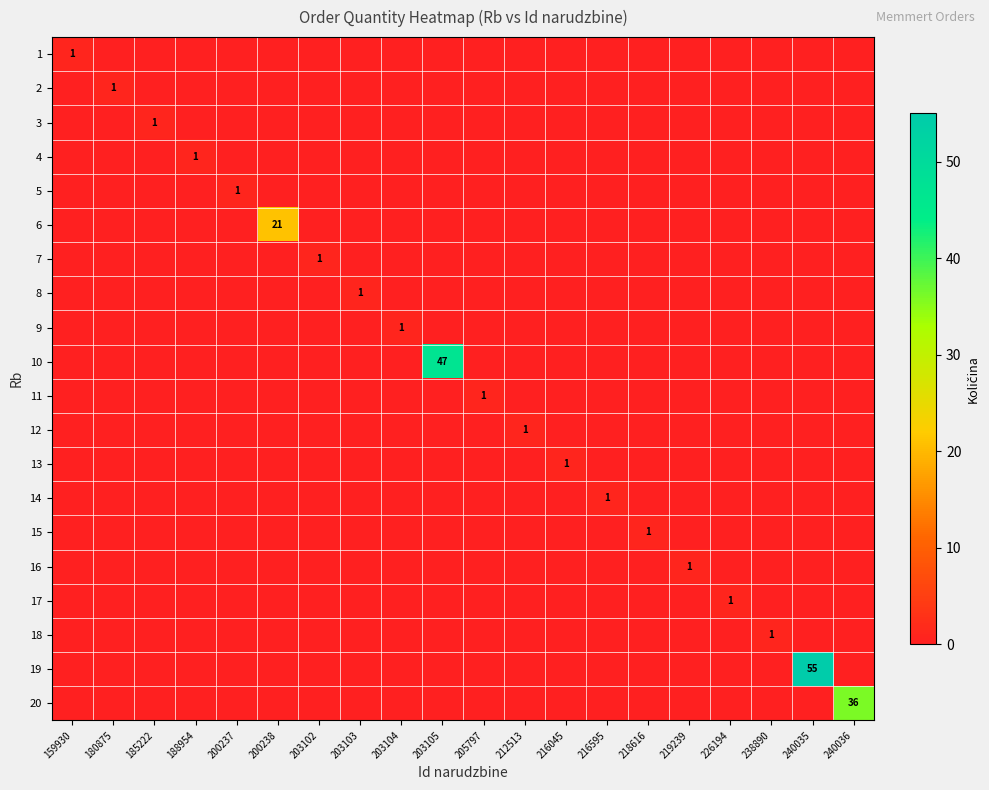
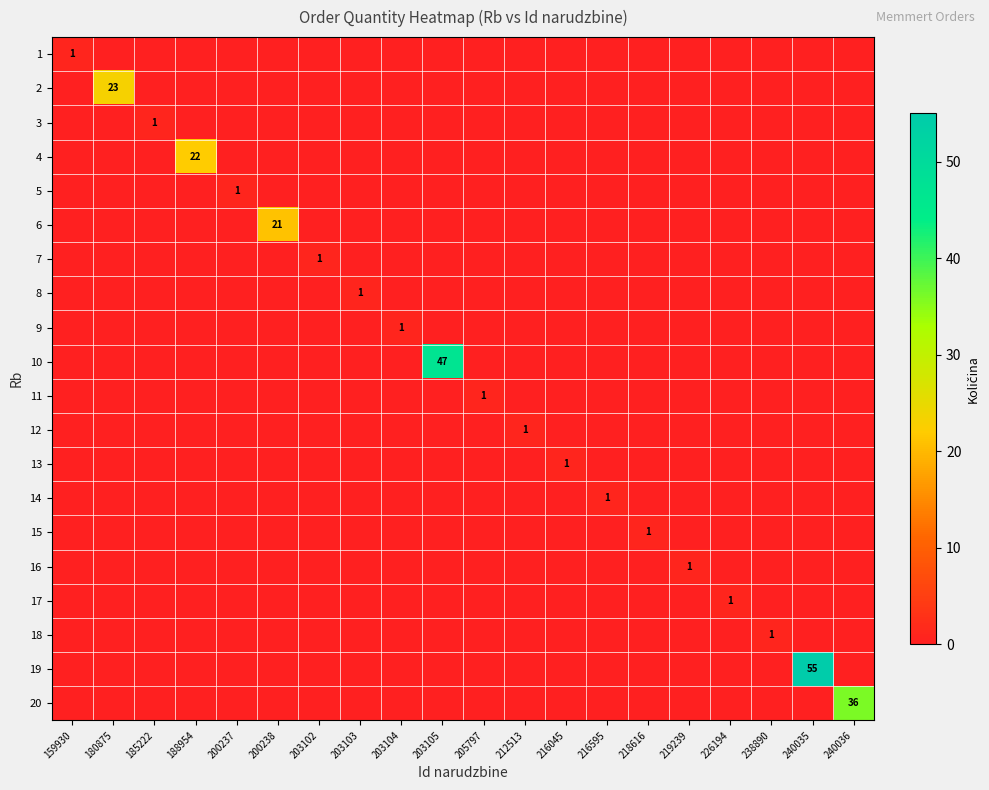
2, 180875: 1 -> 23
4, 188954: 1 -> 22
